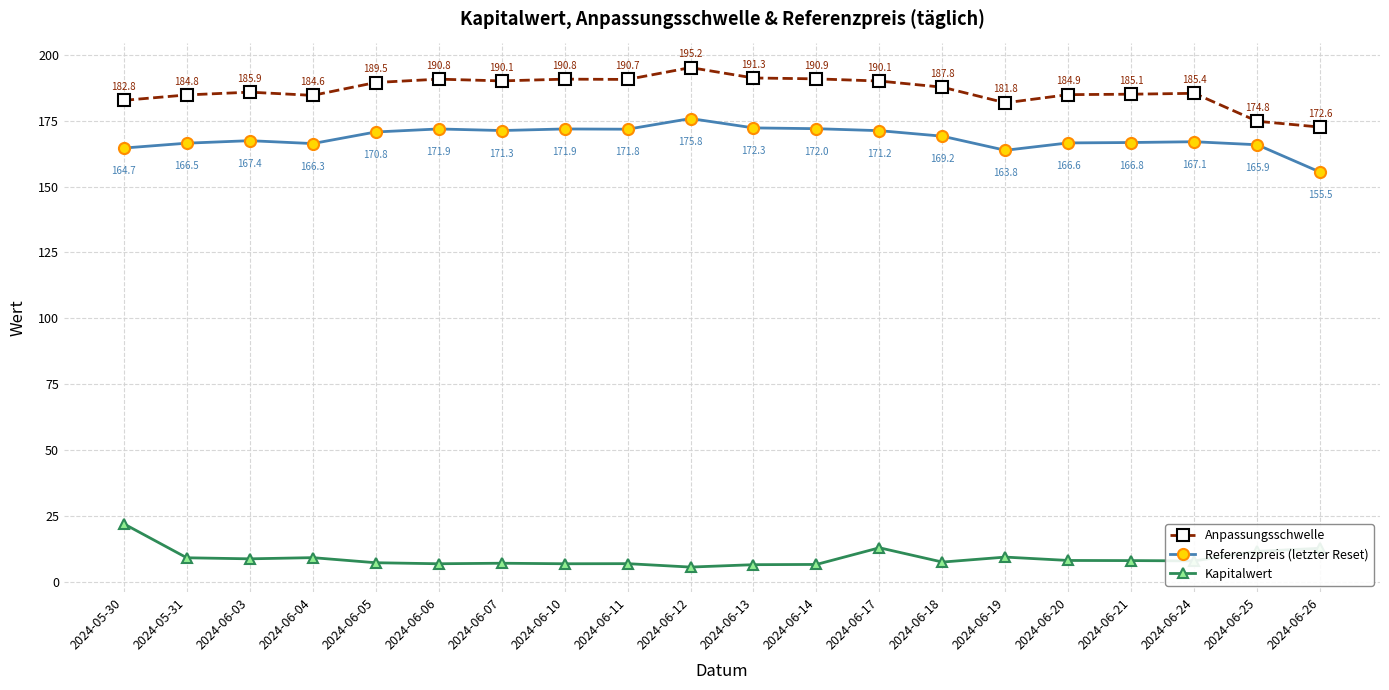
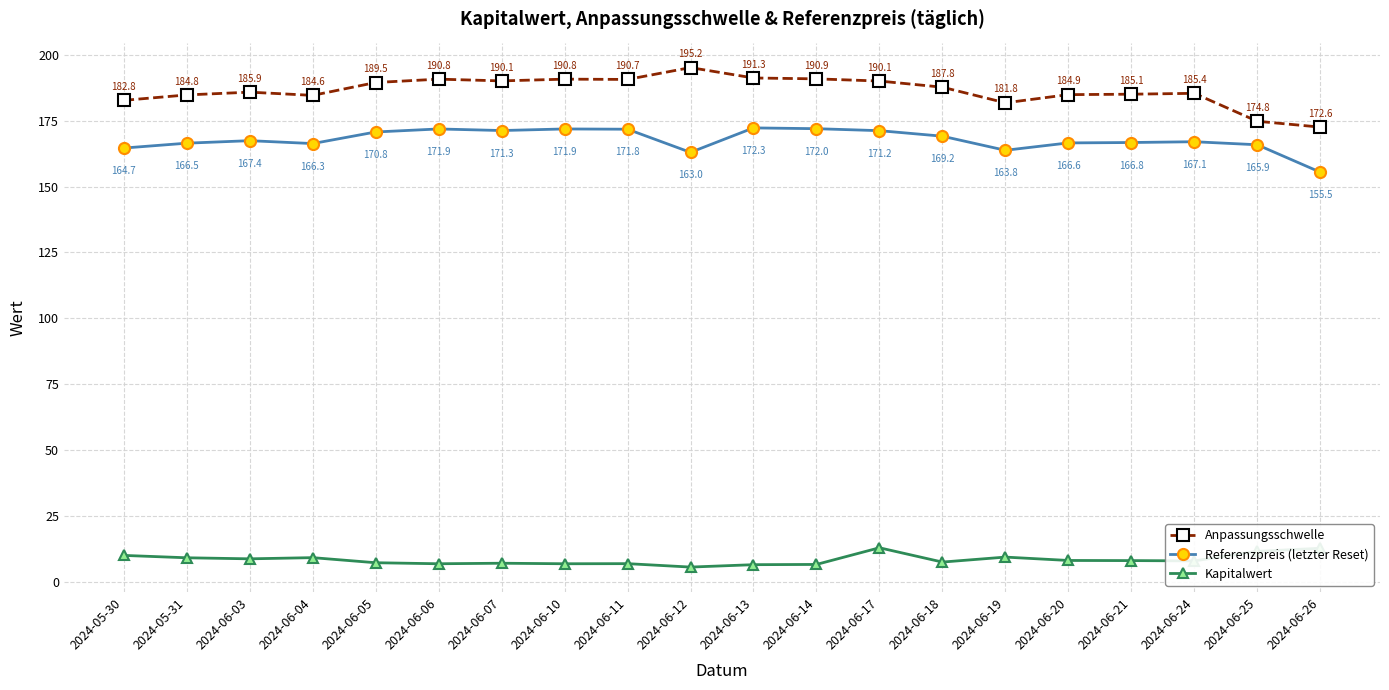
Kapitalwert, 2024-05-30: 22 -> 10
Referenzpreis (letzter Reset), 2024-06-12: 175.8 -> 163.0
